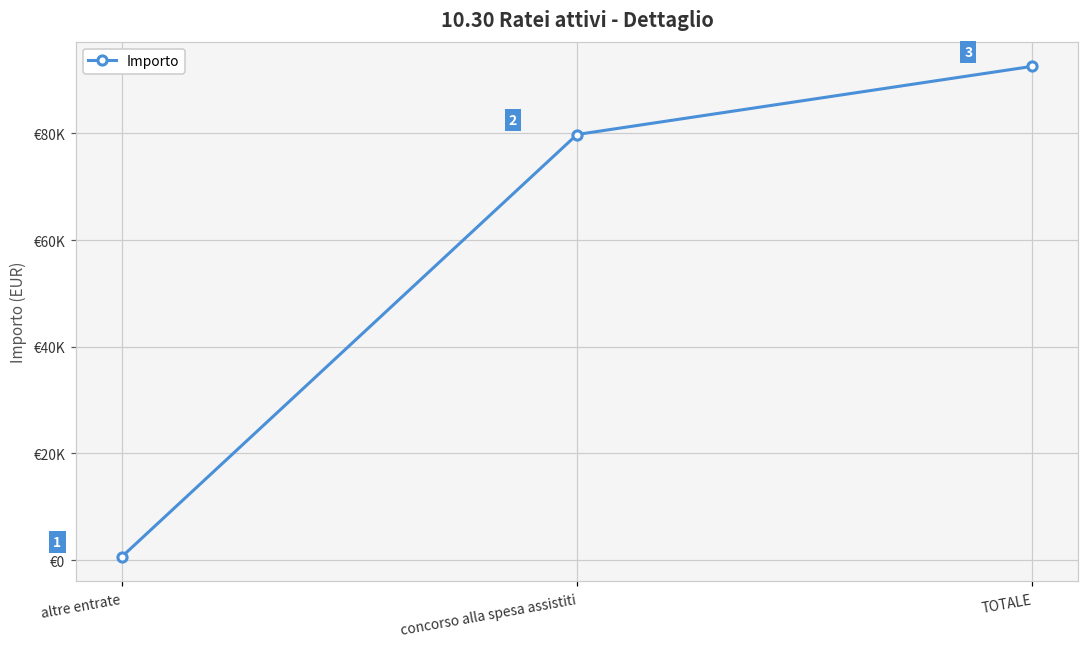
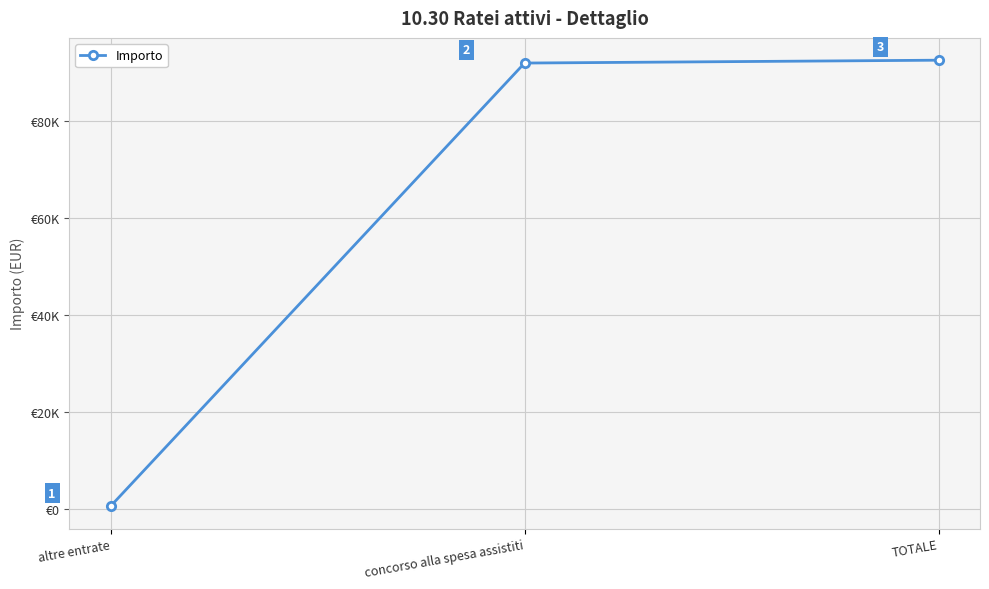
concorso alla spesa assistiti: €80000 -> €92000
